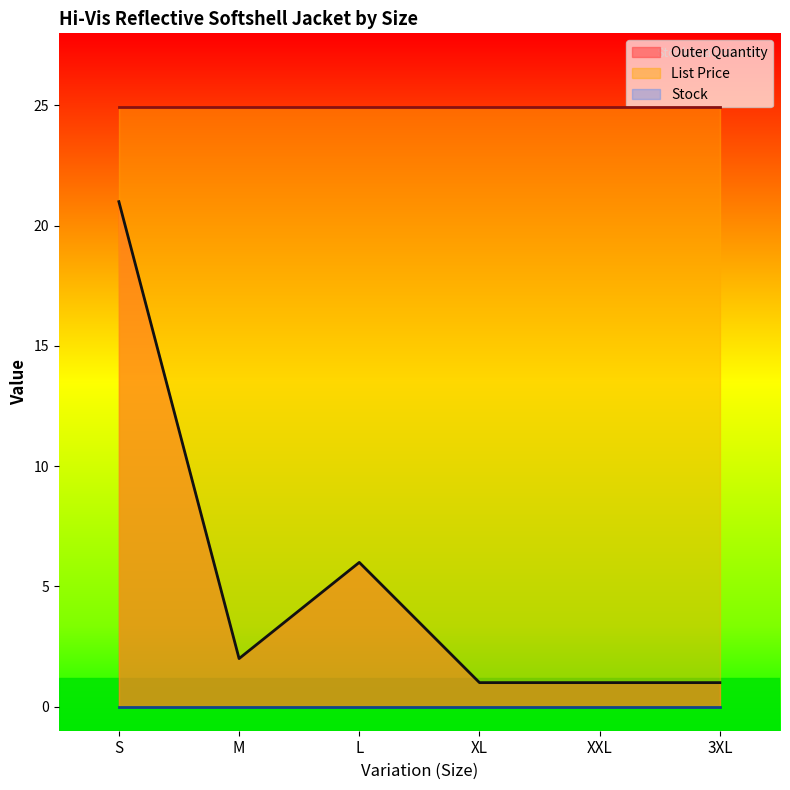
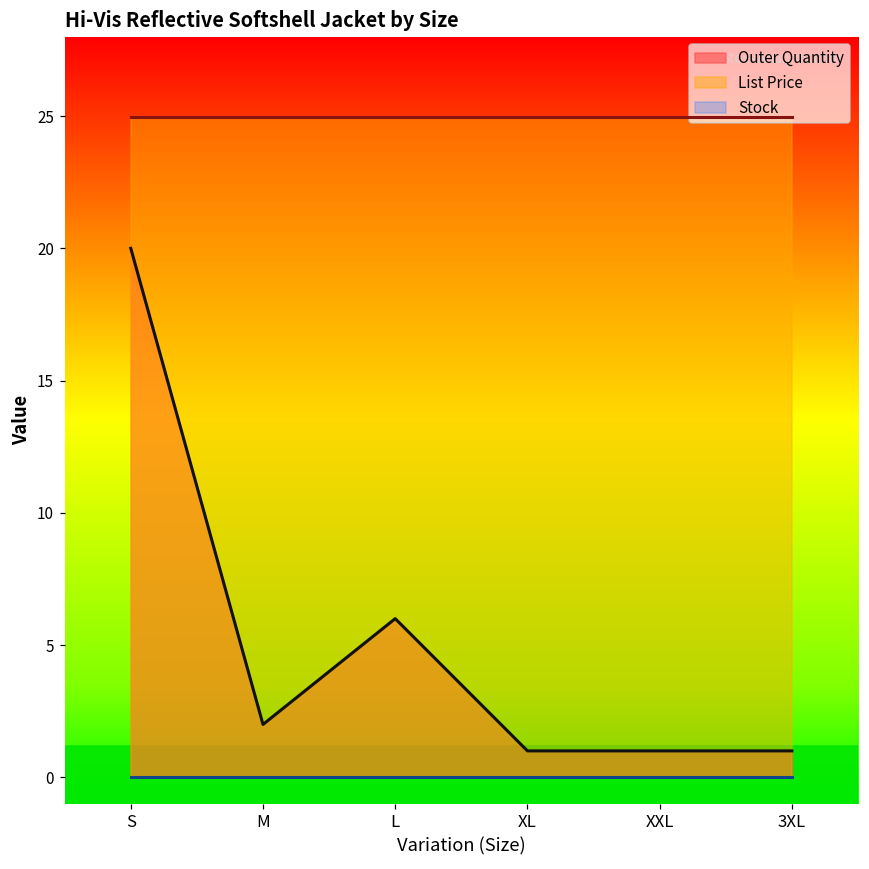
Outer Quantity, S: 21 -> 20
